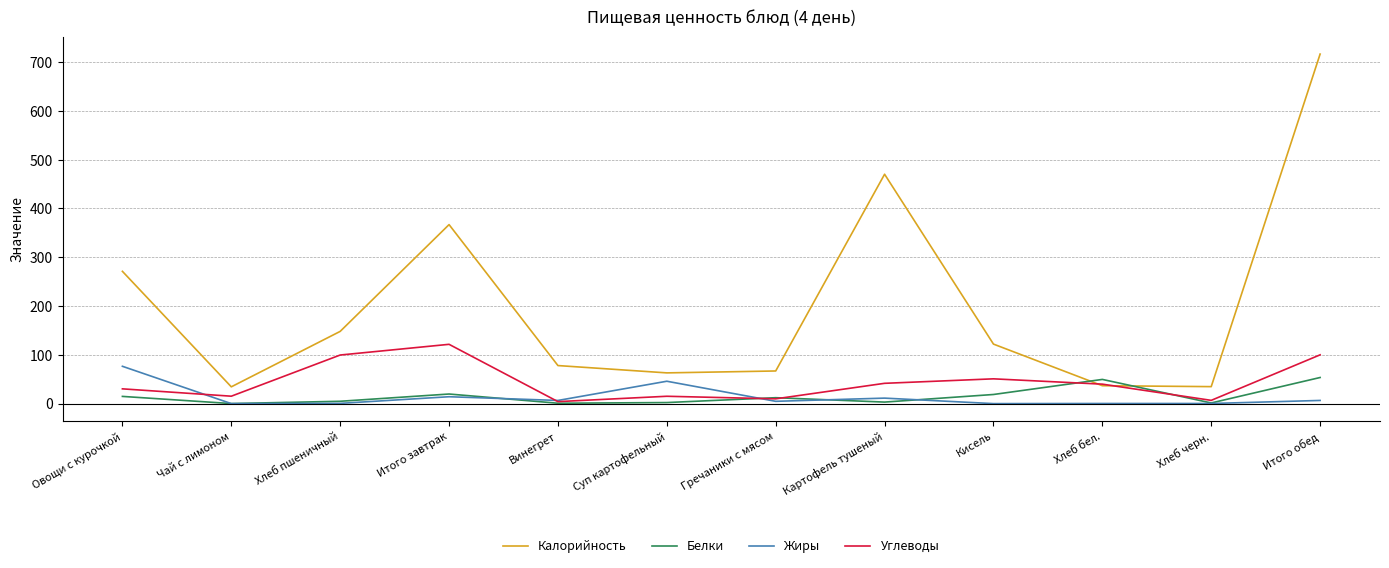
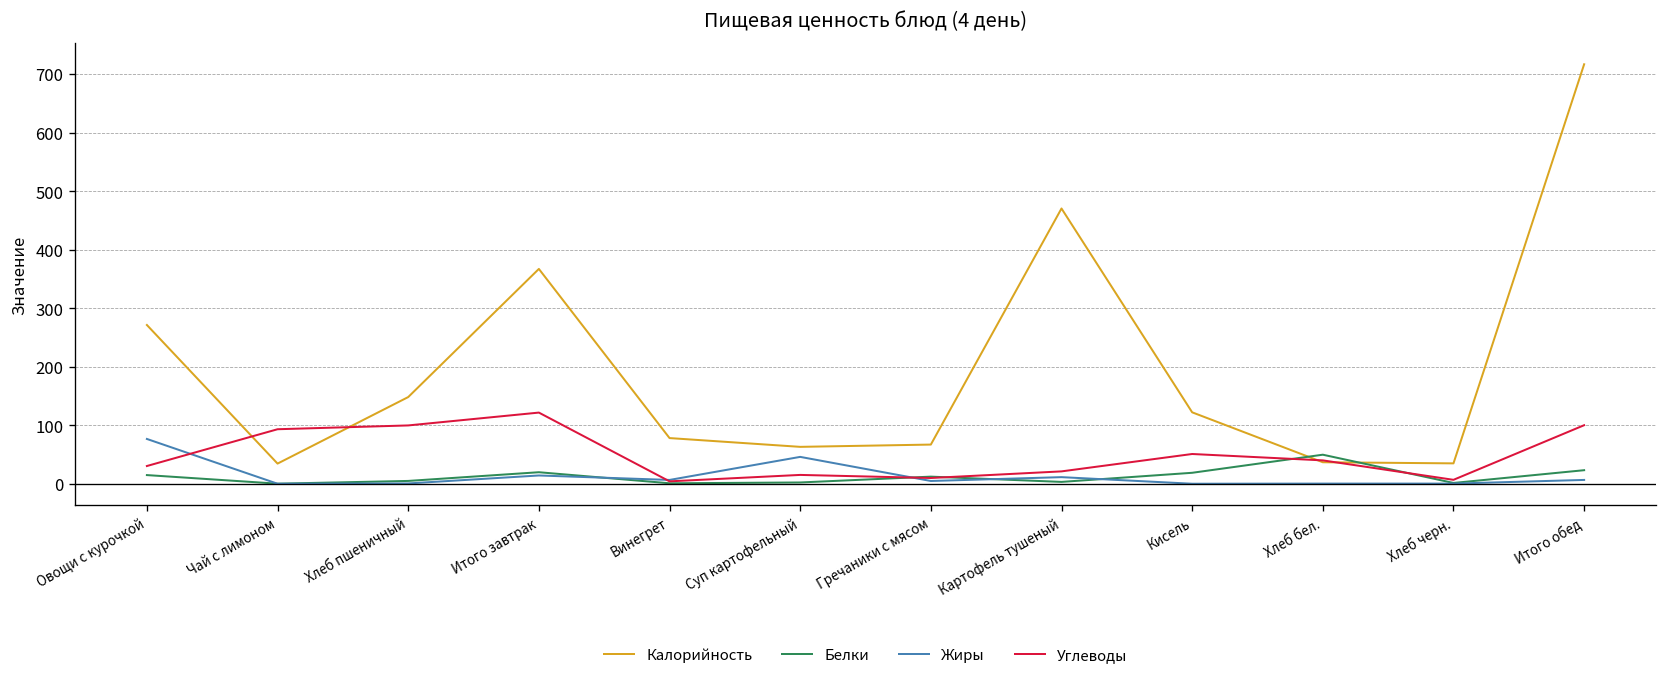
Углеводы, Чай с лимоном: 20 -> 90
Углеводы, Картофель тушеный: 40 -> 20
Белки, Итого обед: 50 -> 20
